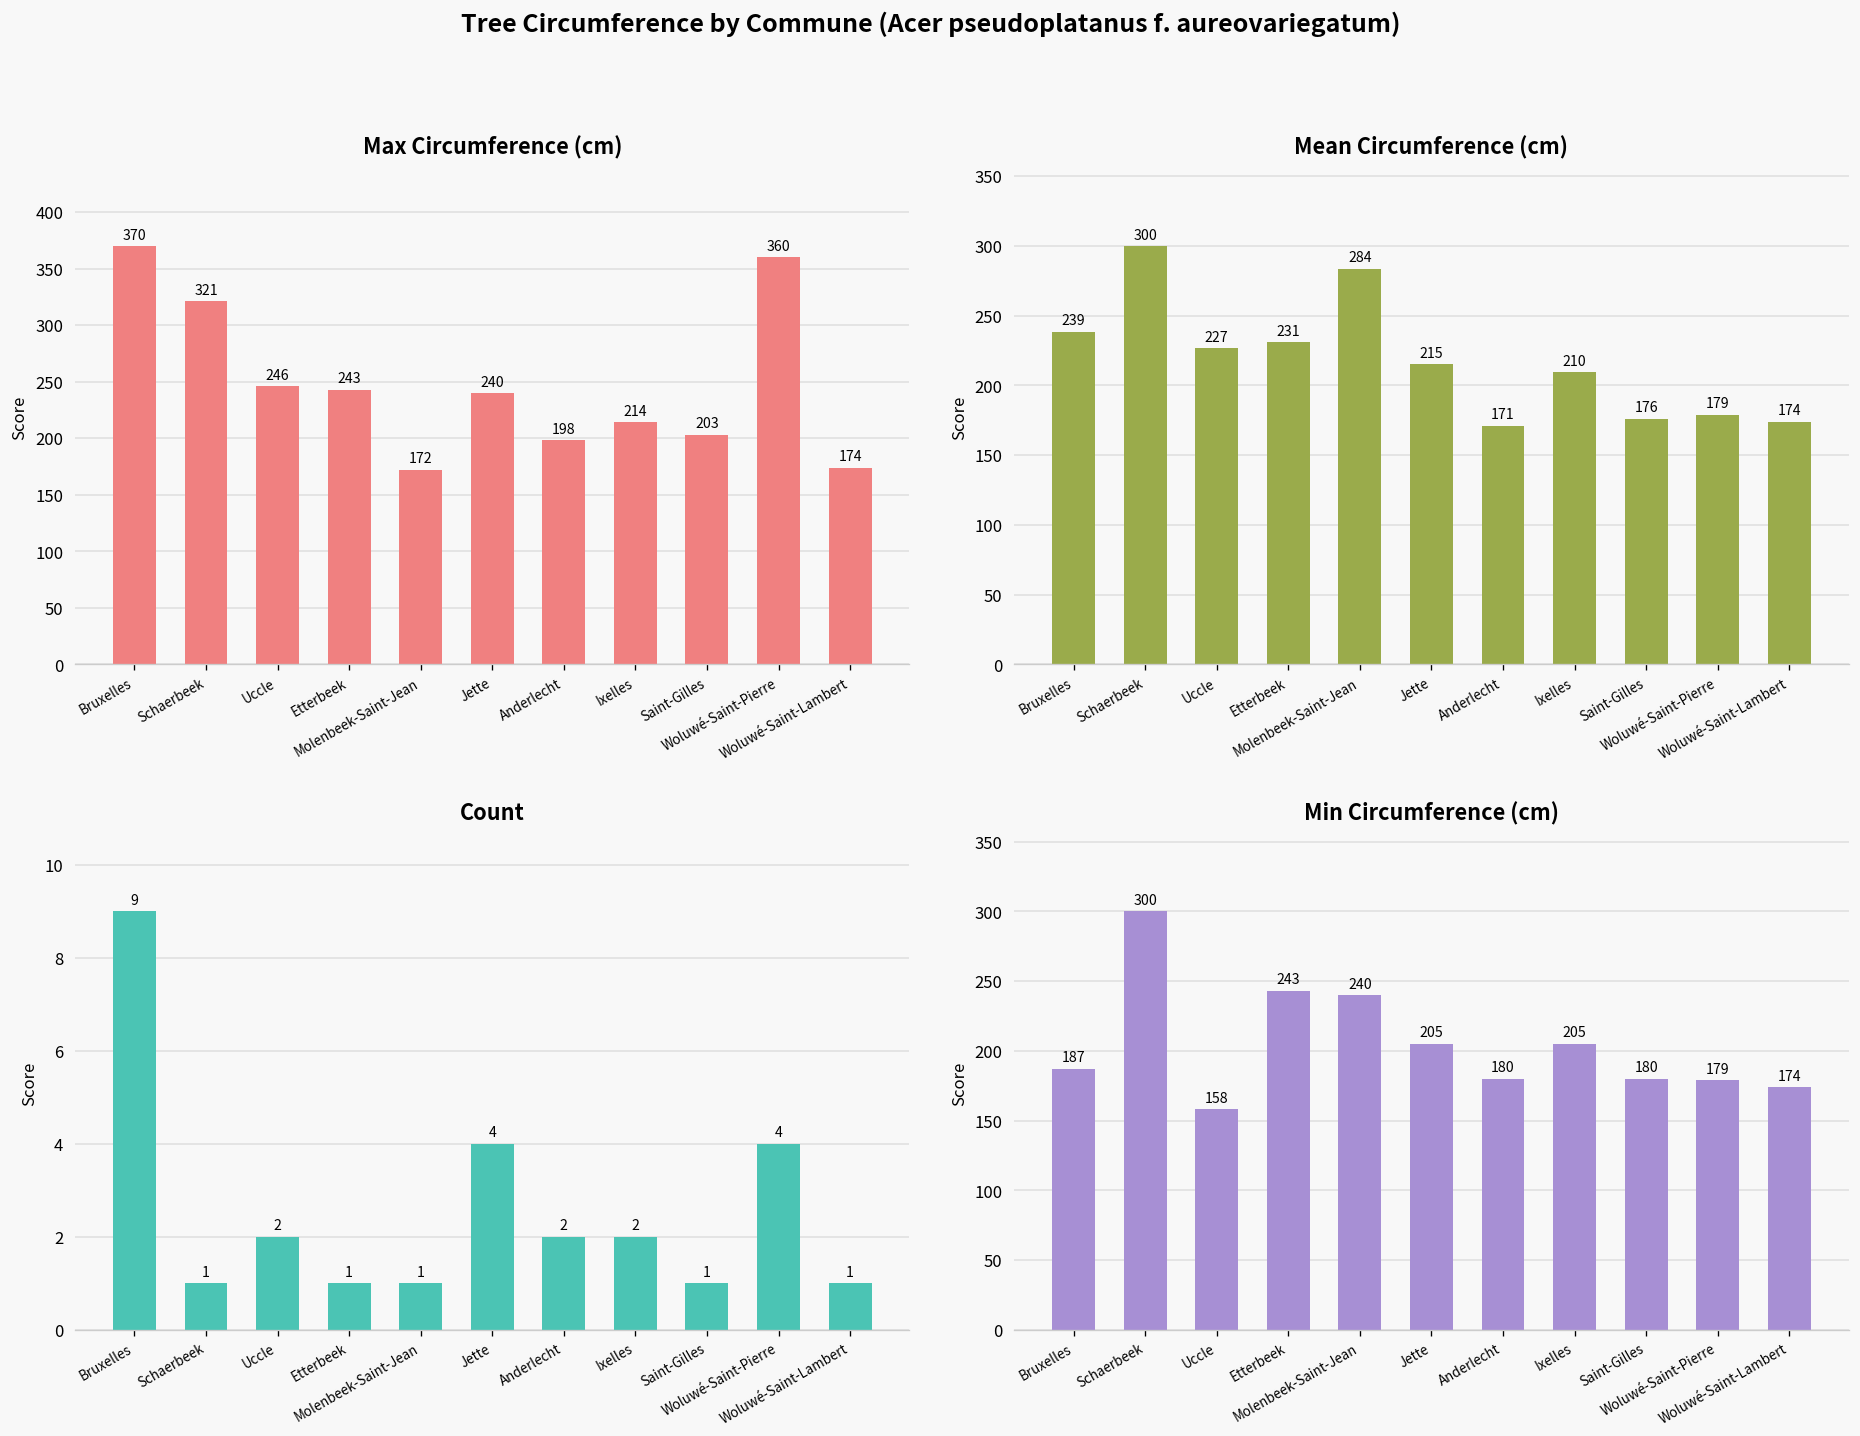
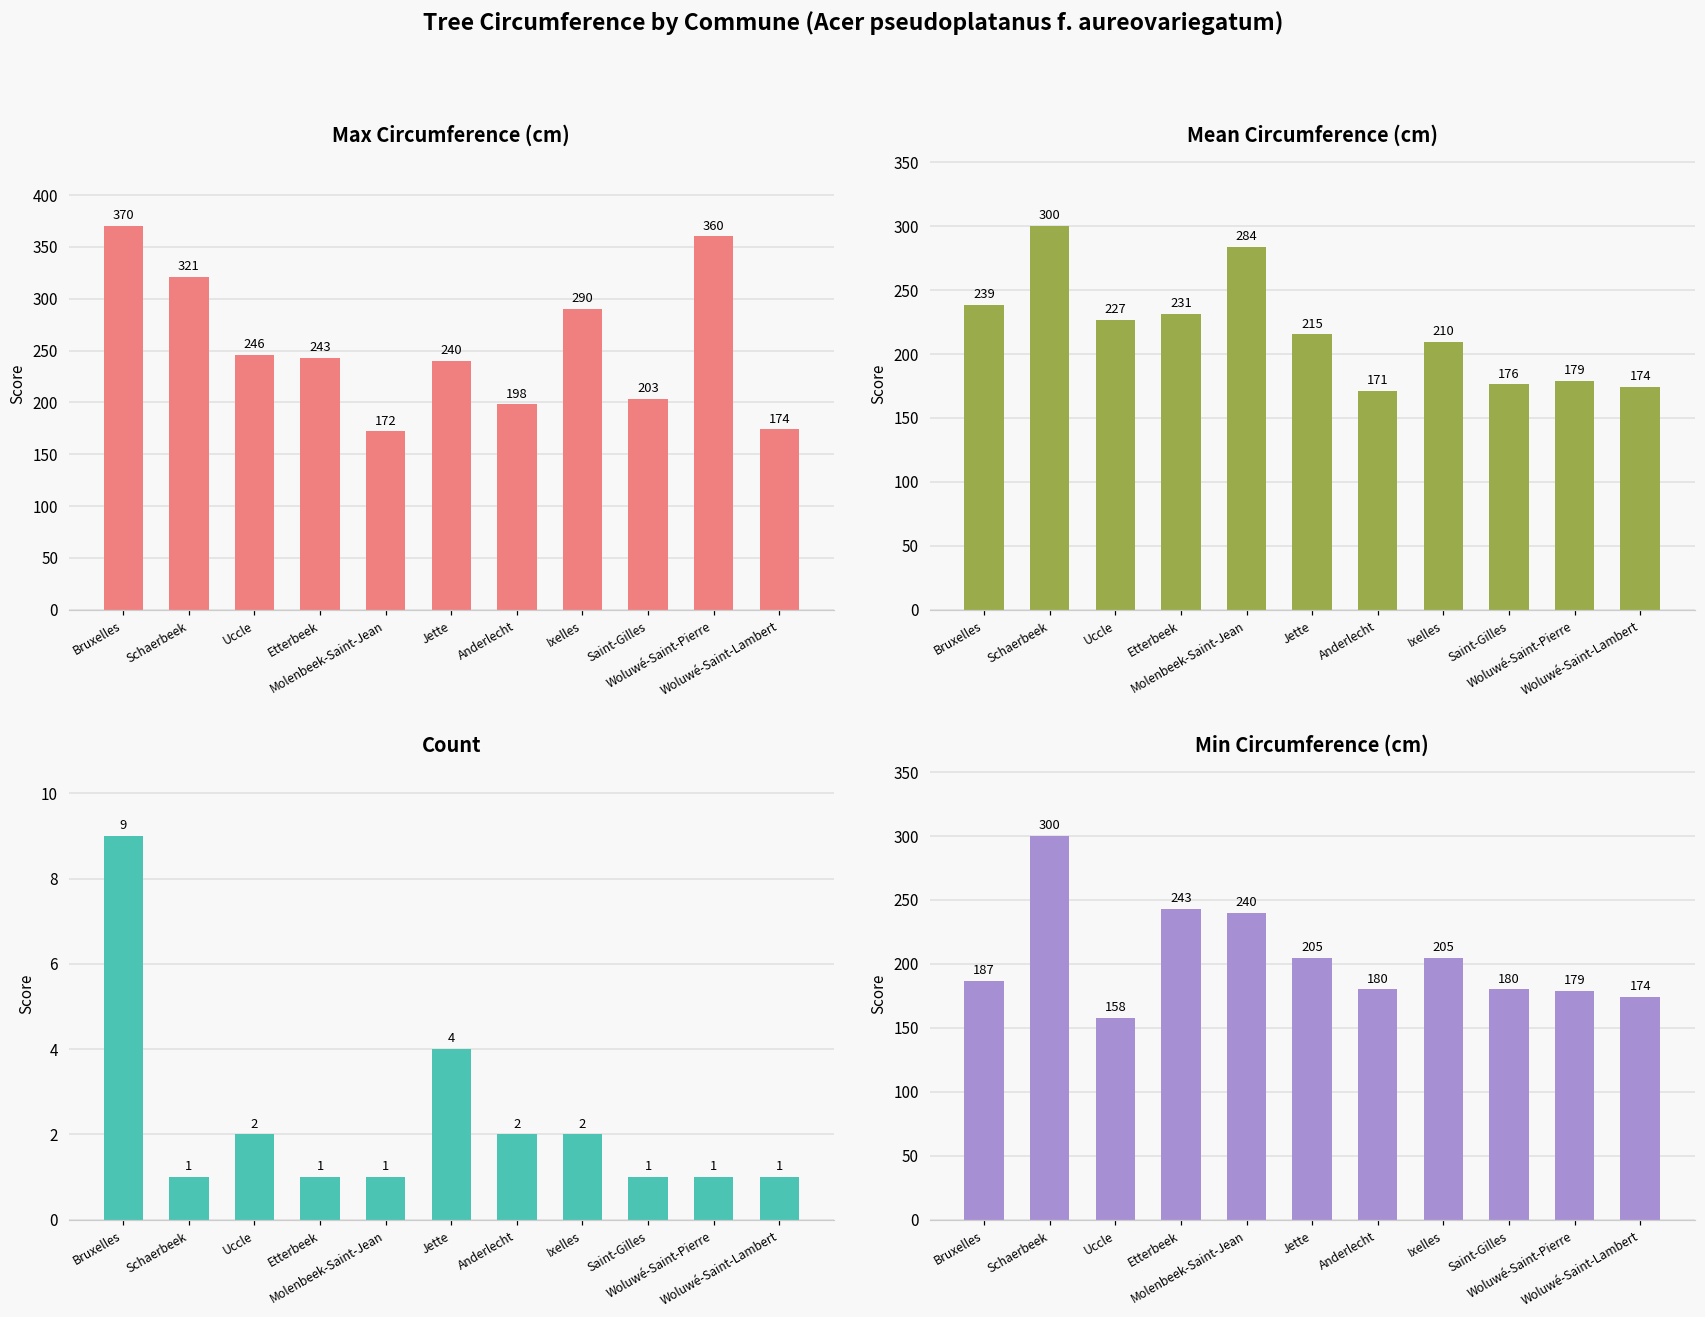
Max Circumference (cm), Ixelles: 214 -> 290
Count, Woluwé-Saint-Pierre: 4 -> 1
